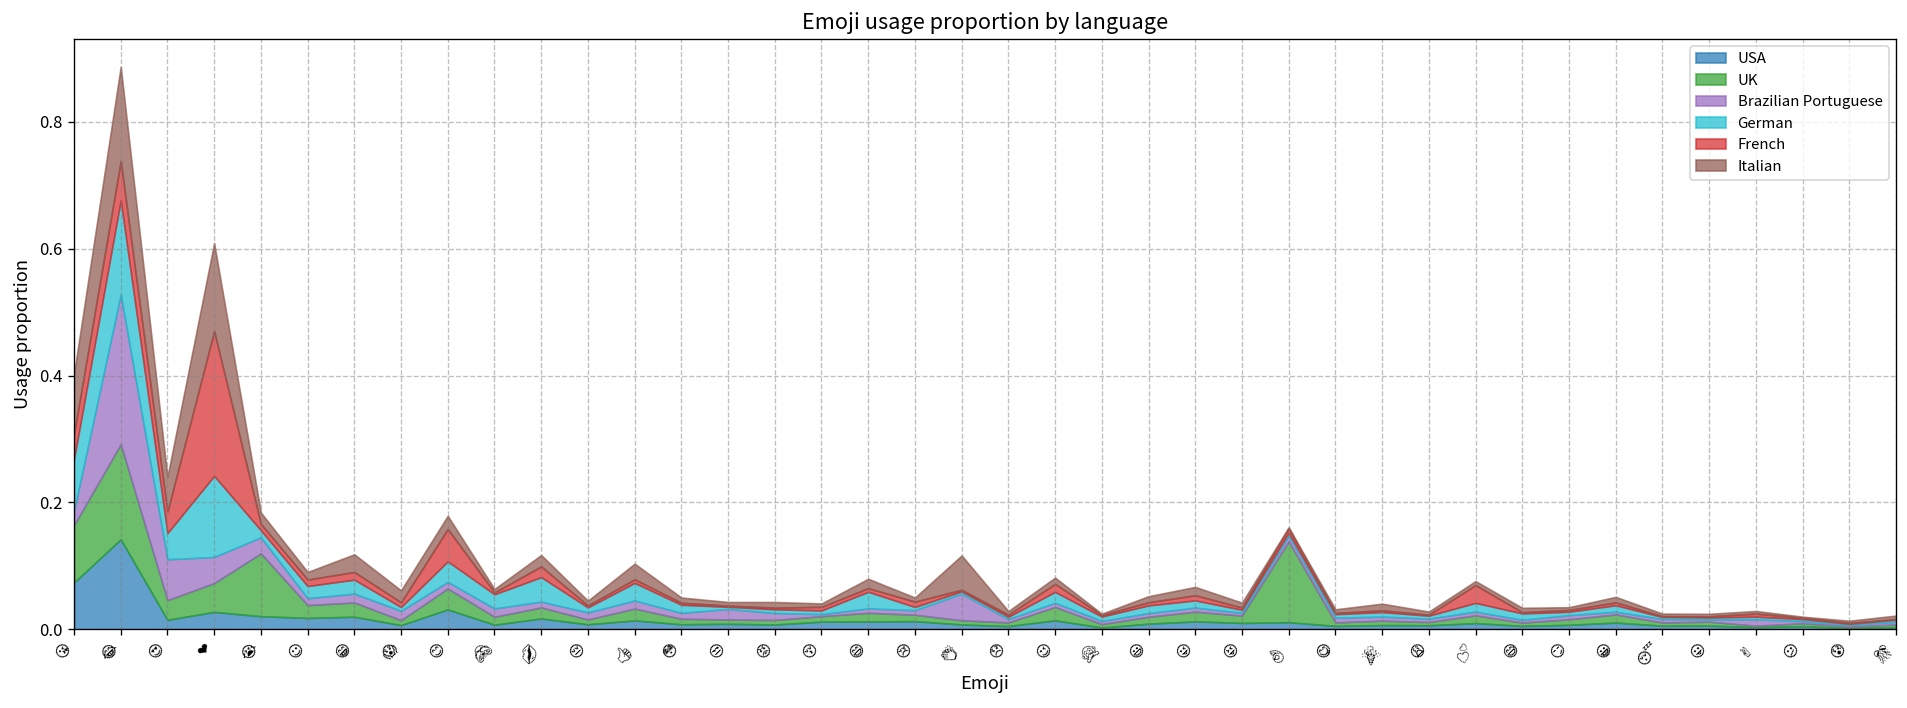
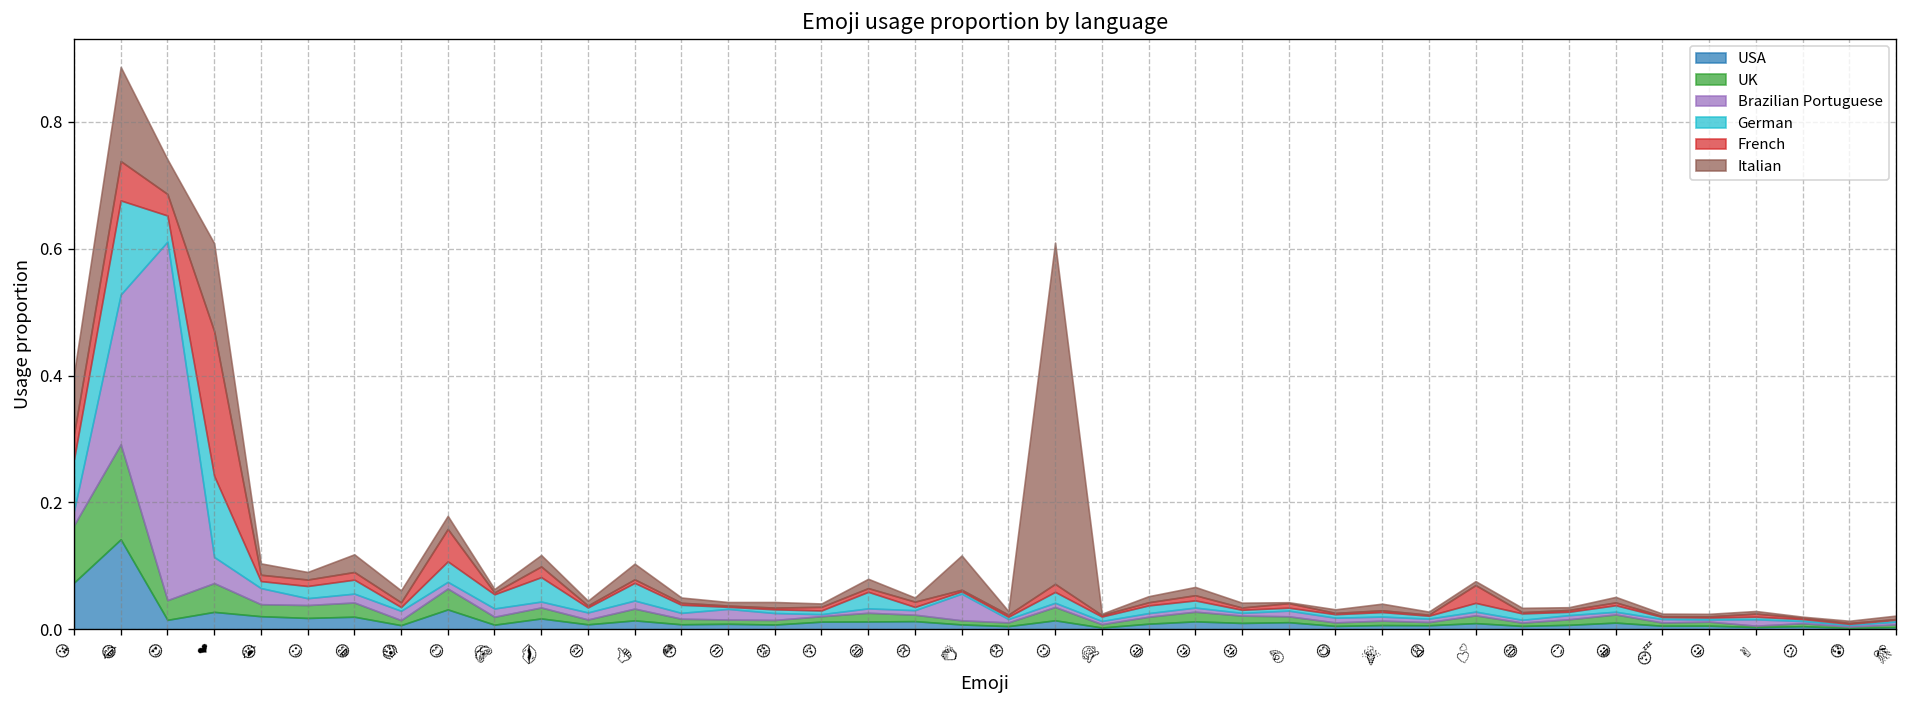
Brazilian Portuguese, 😍: 0.06 -> 0.57
UK, 😭: 0.10 -> 0.02
Italian, 😉: 0.01 -> 0.54
UK, 👌: 0.13 -> 0.01
